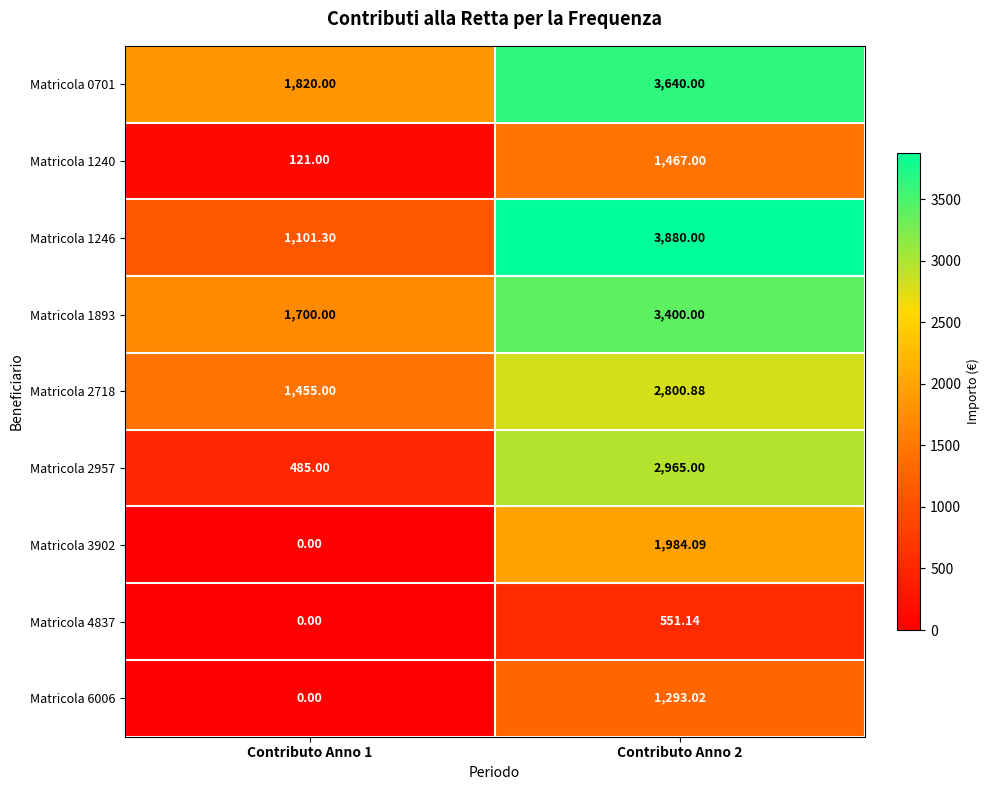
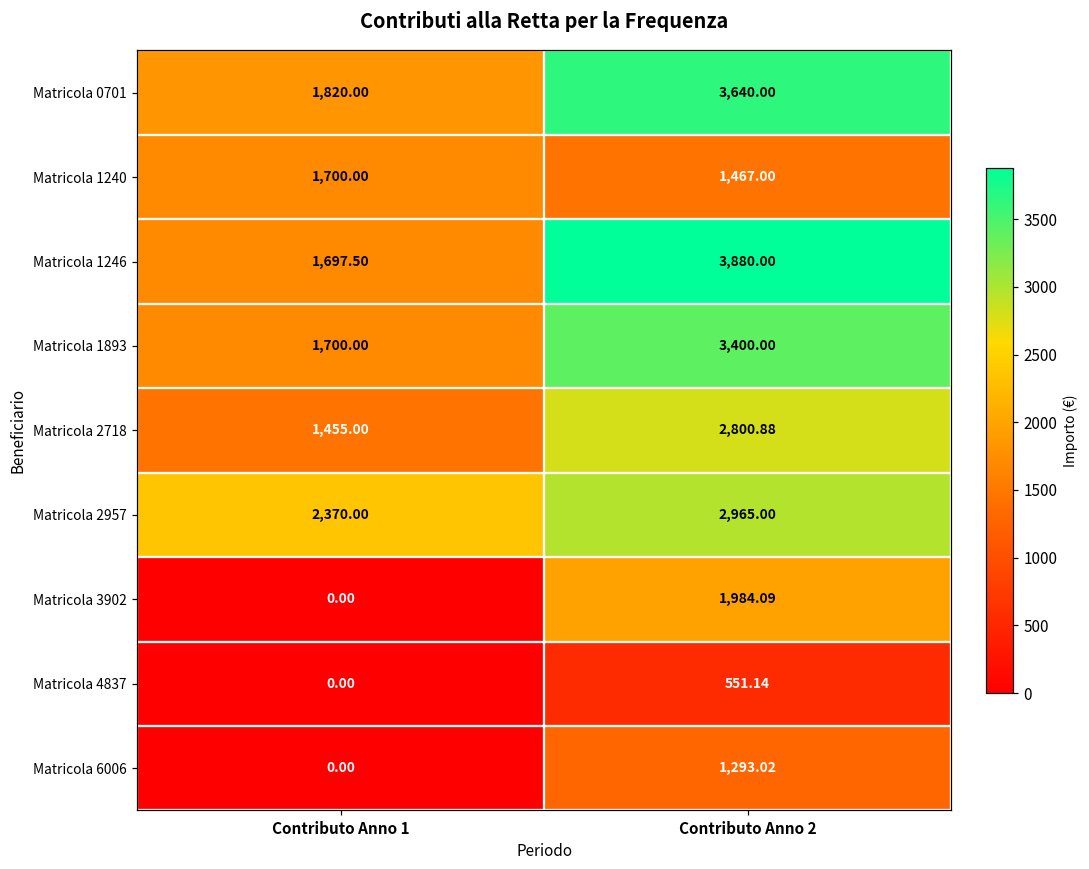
Matricola 1240, Contributo Anno 1: 121.00 -> 1,700.00
Matricola 1246, Contributo Anno 1: 1,101.30 -> 1,697.50
Matricola 2957, Contributo Anno 1: 485.00 -> 2,370.00
